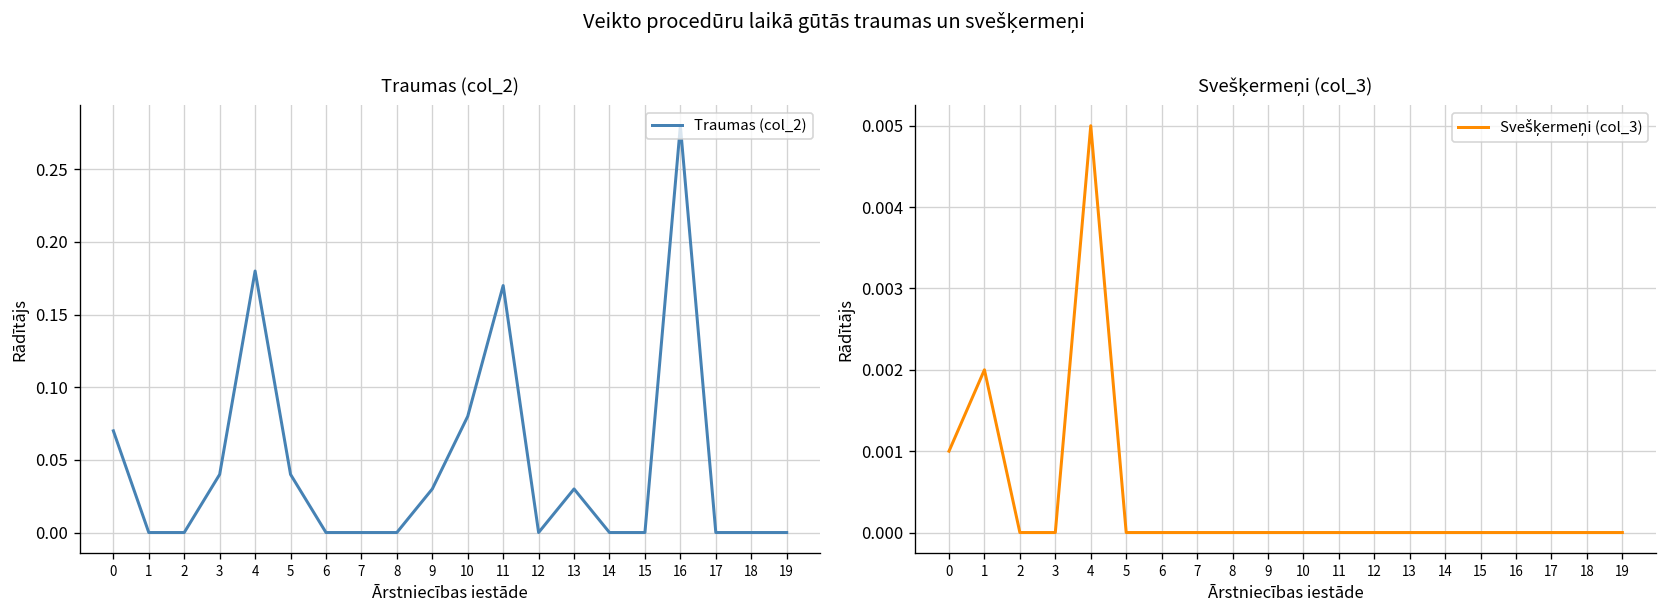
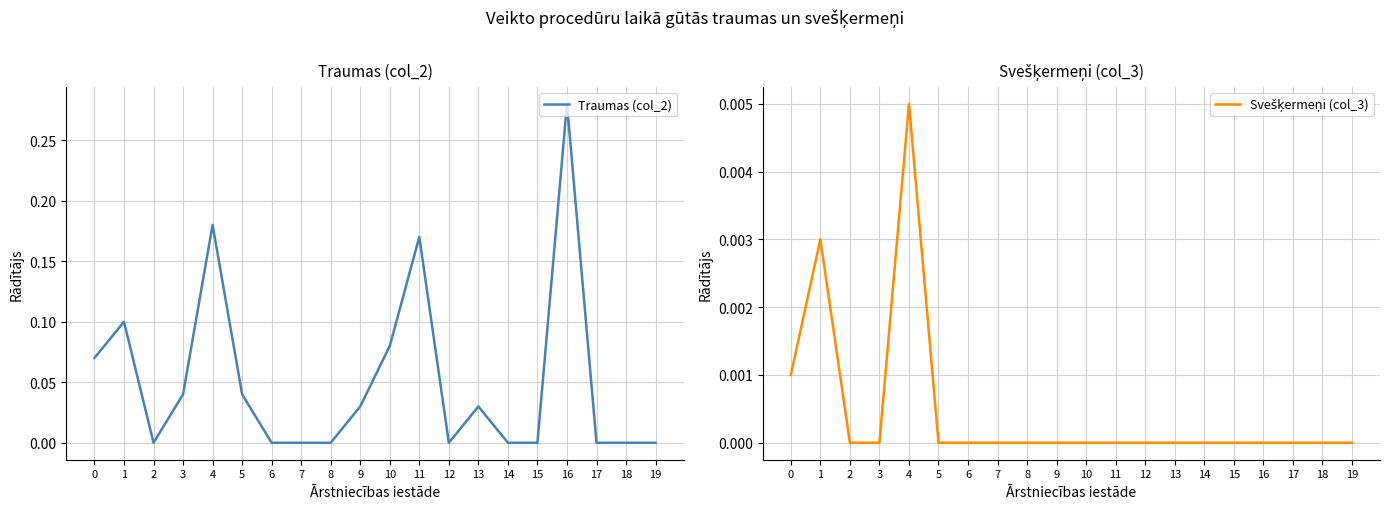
Traumas (col_2), 1: 0.0 -> 0.1
Svešķermeņi (col_3), 1: 0.002 -> 0.003
